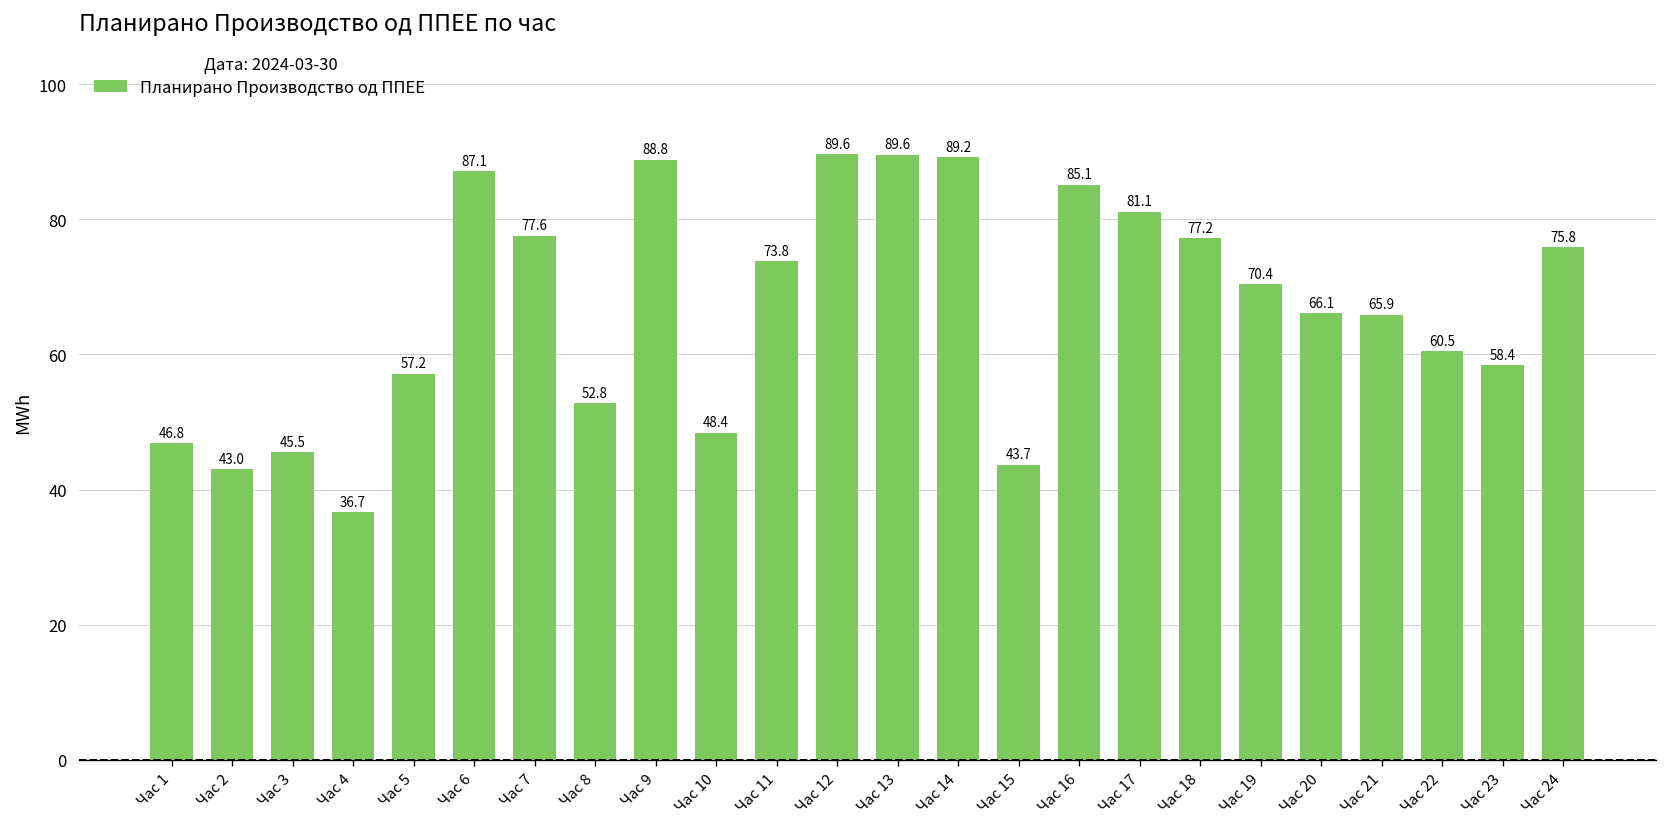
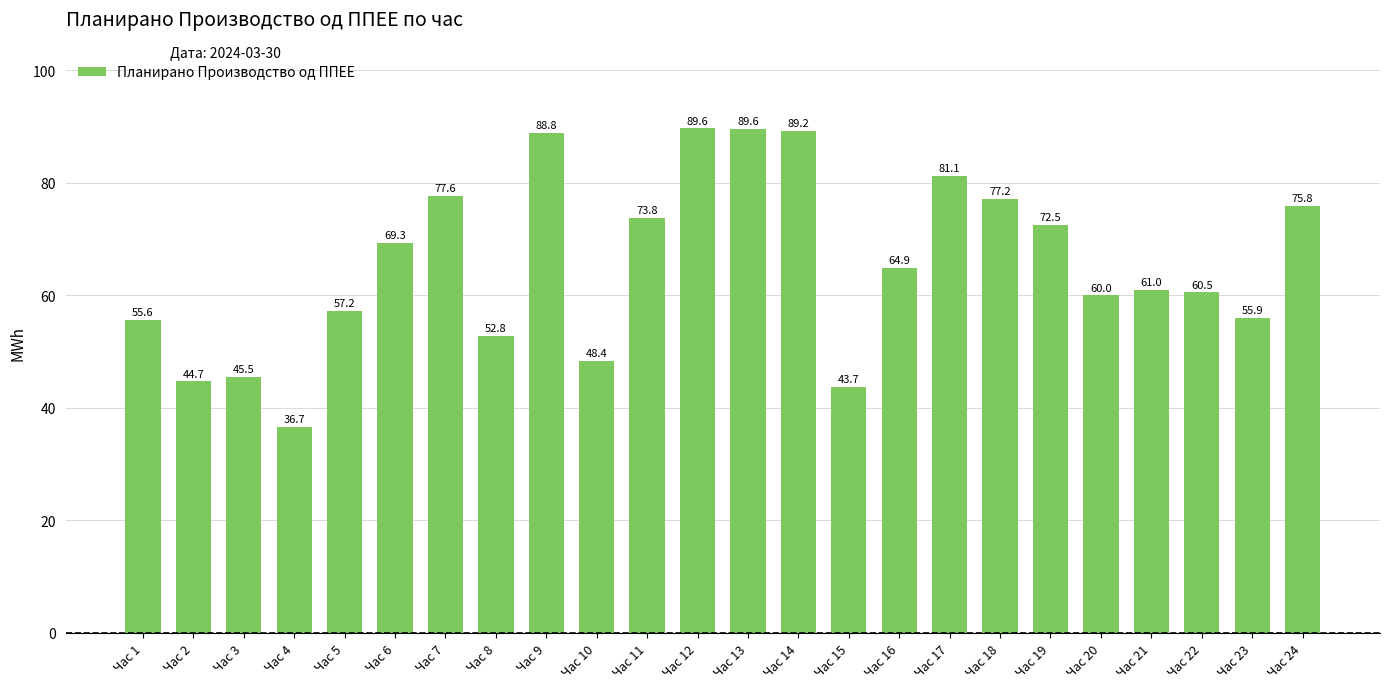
Час 1: 46.8 -> 55.6
Час 2: 43.0 -> 44.7
Час 6: 87.1 -> 69.3
Час 16: 85.1 -> 64.9
Час 19: 70.4 -> 72.5
Час 20: 66.1 -> 60.0
Час 21: 65.9 -> 61.0
Час 23: 58.4 -> 55.9
